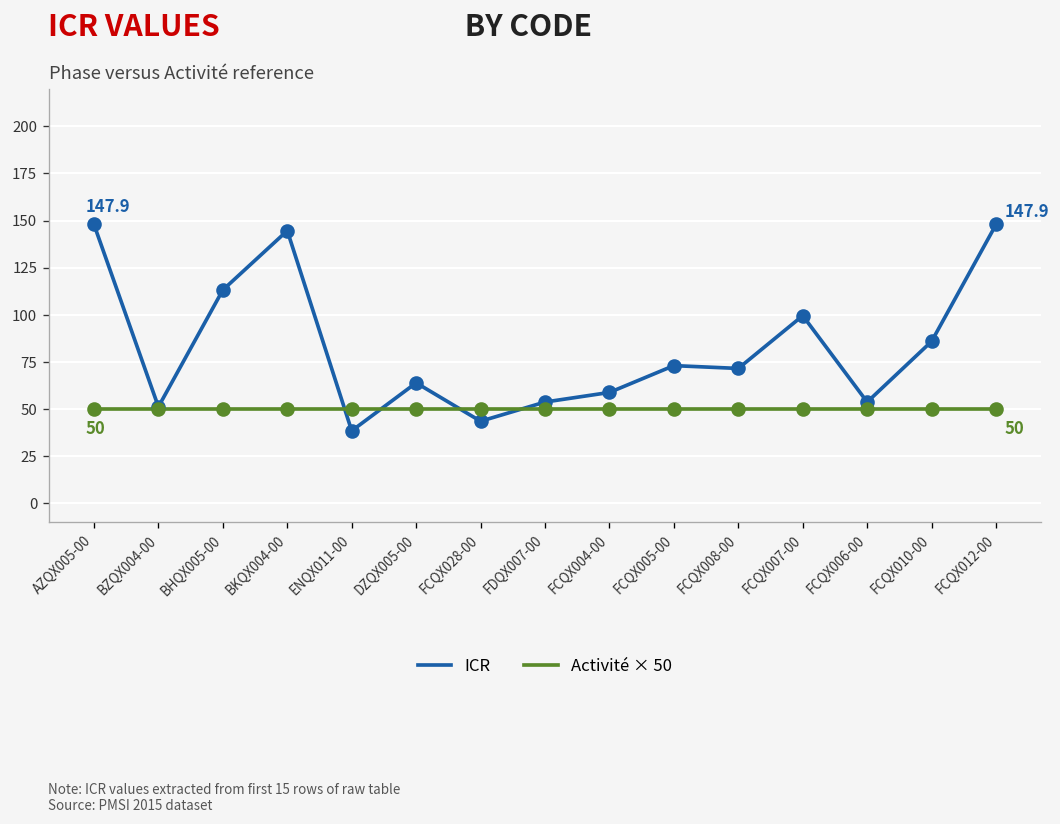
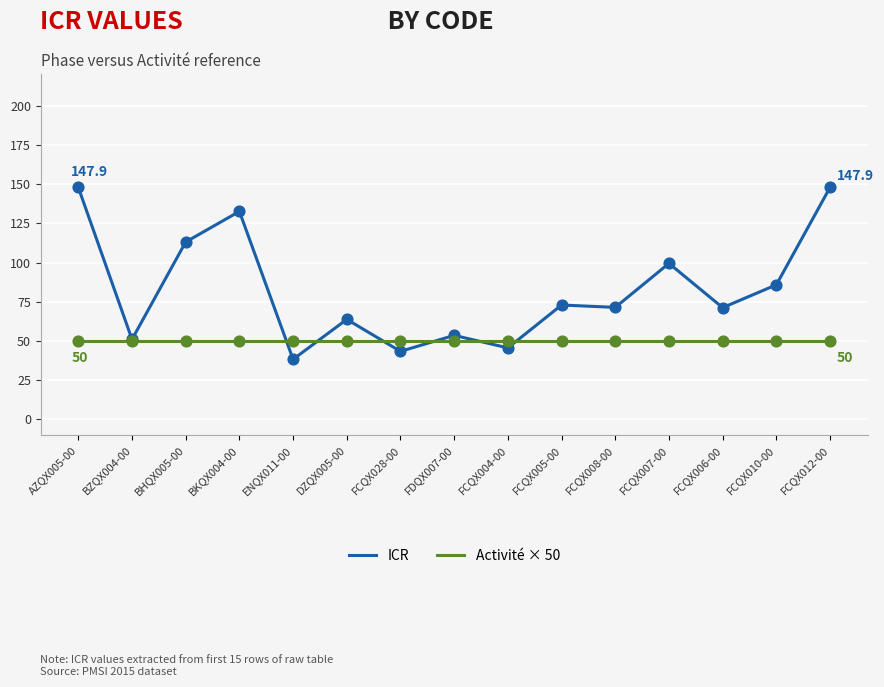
ICR, BKQX004-00: 145 -> 133
ICR, FCQX004-00: 59 -> 46
ICR, FCQX006-00: 54 -> 71
